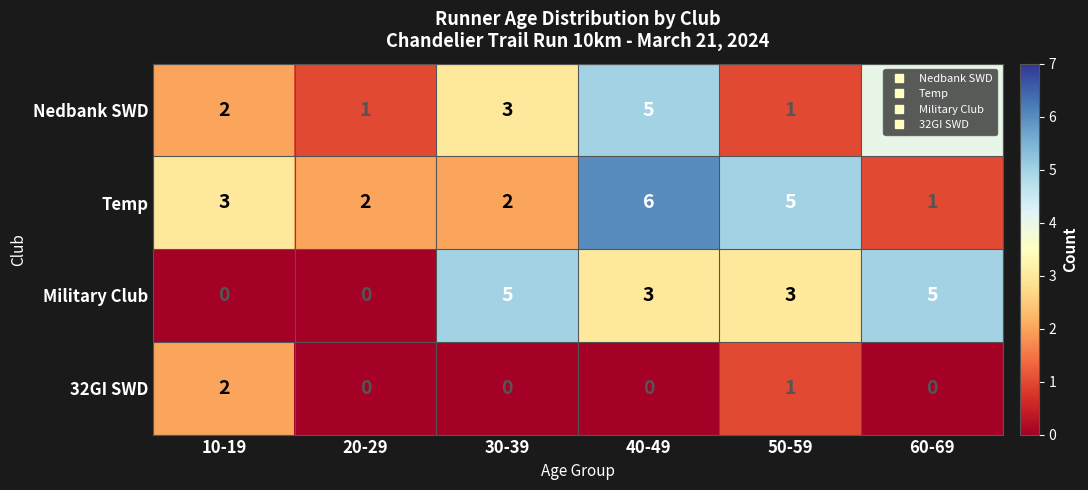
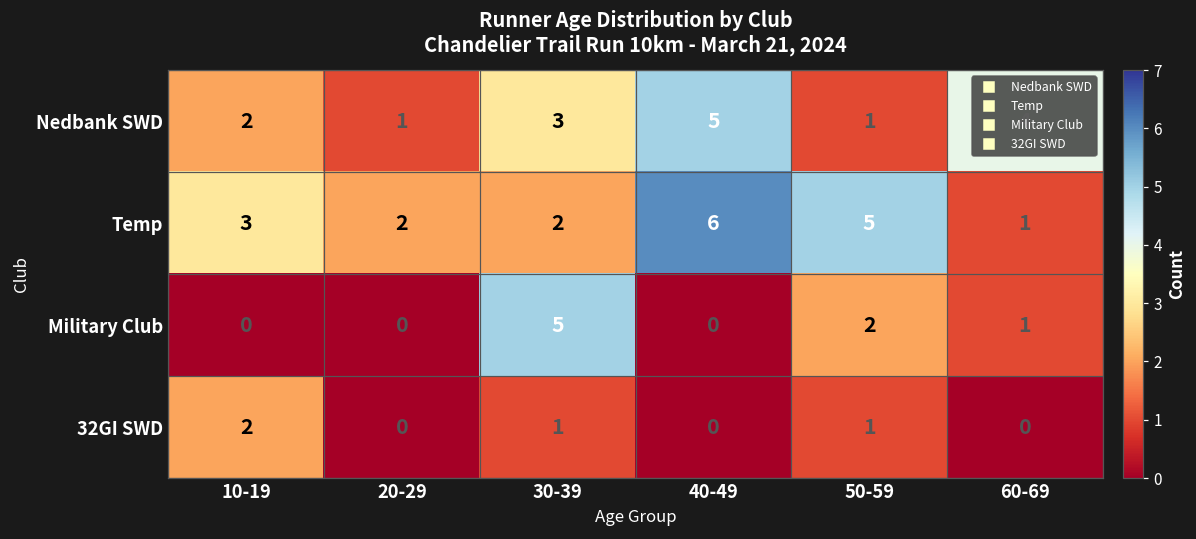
Military Club, 40-49: 3 -> 0
Military Club, 50-59: 3 -> 2
Military Club, 60-69: 5 -> 1
32GI SWD, 30-39: 0 -> 1
